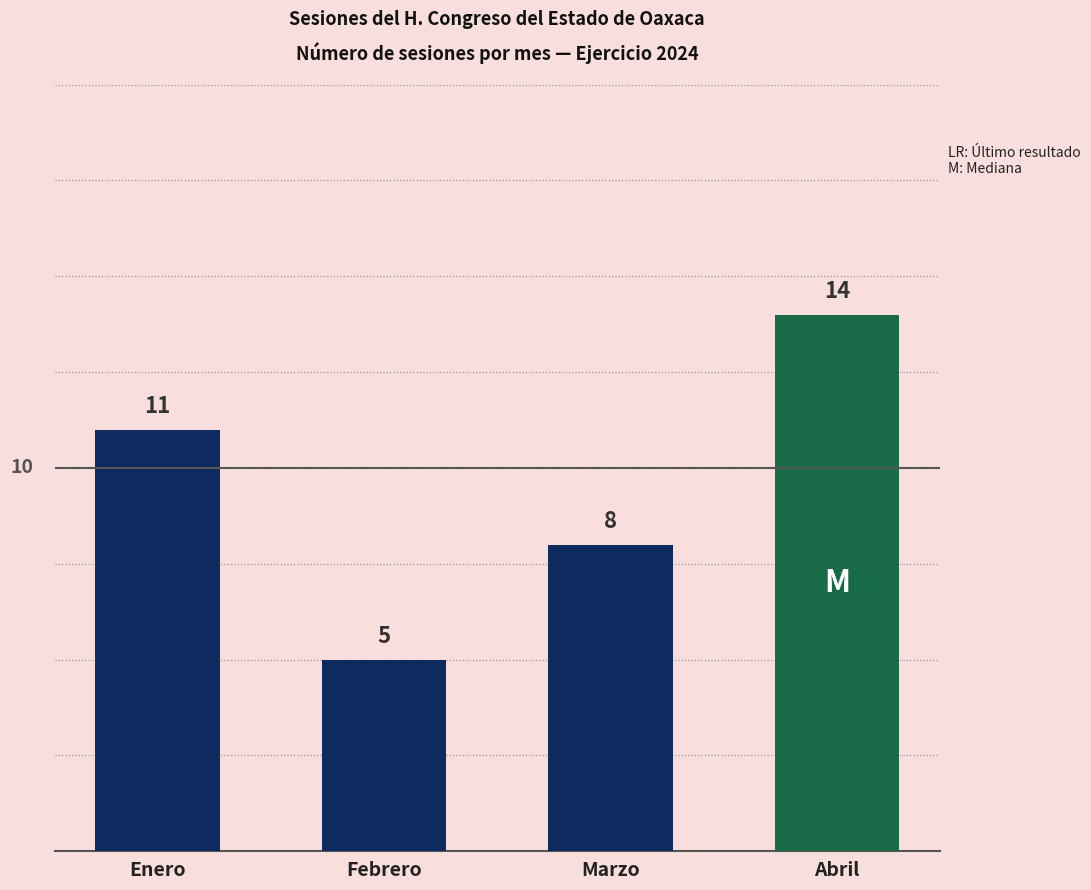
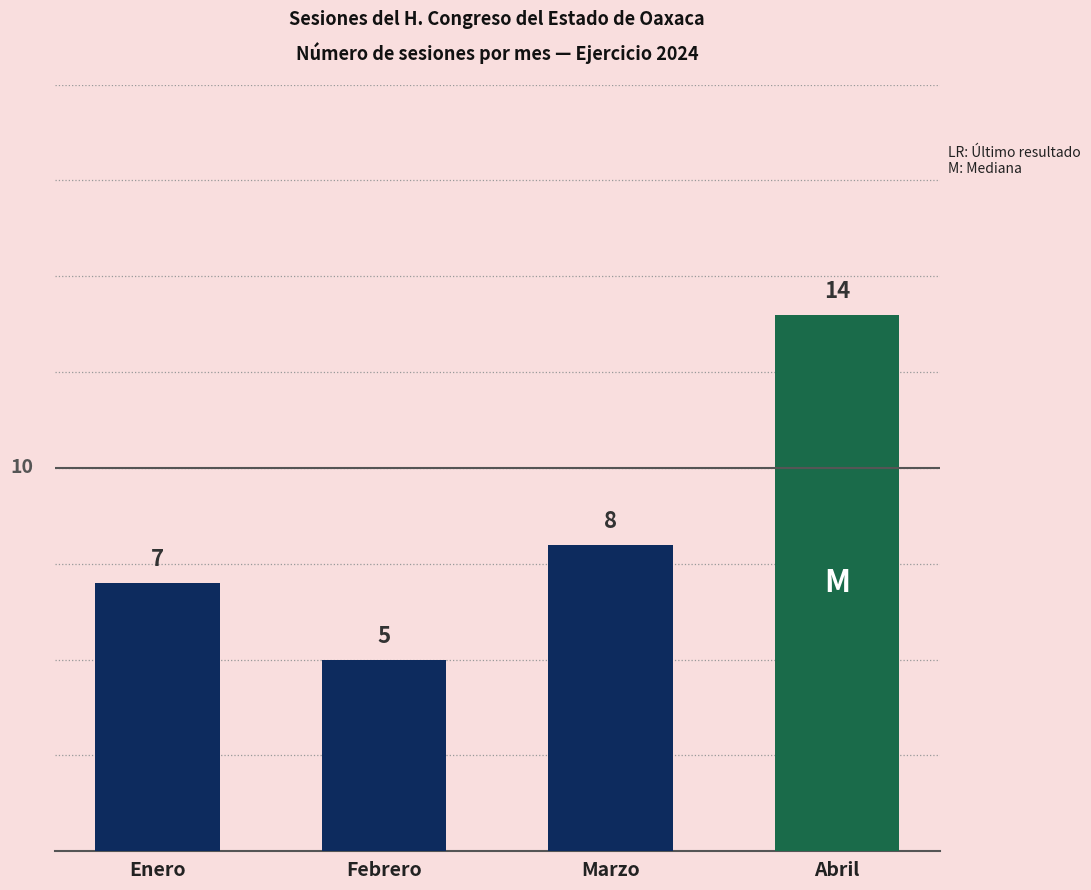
Enero: 11 -> 7
